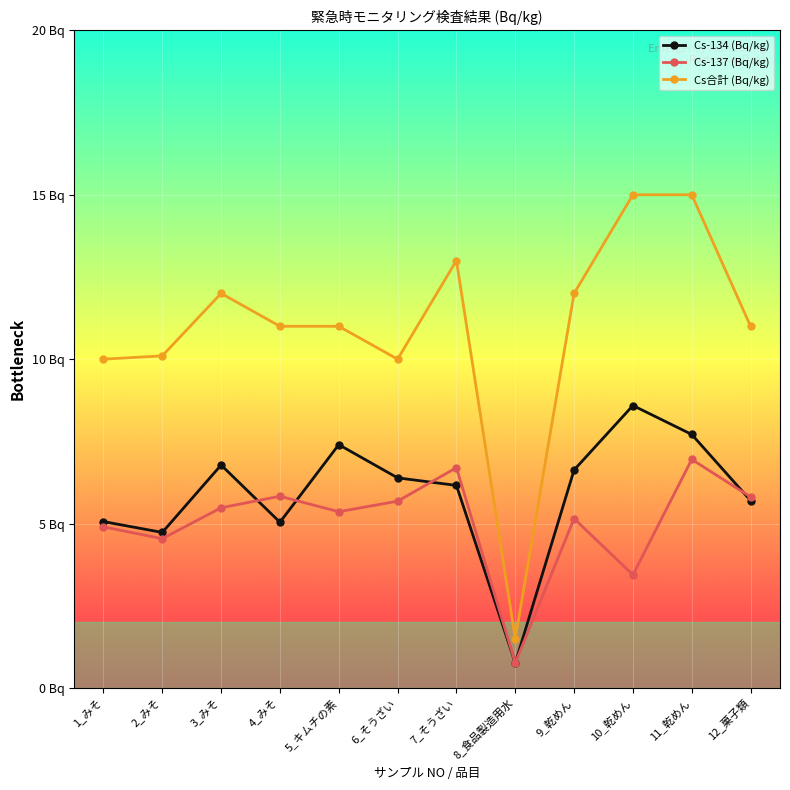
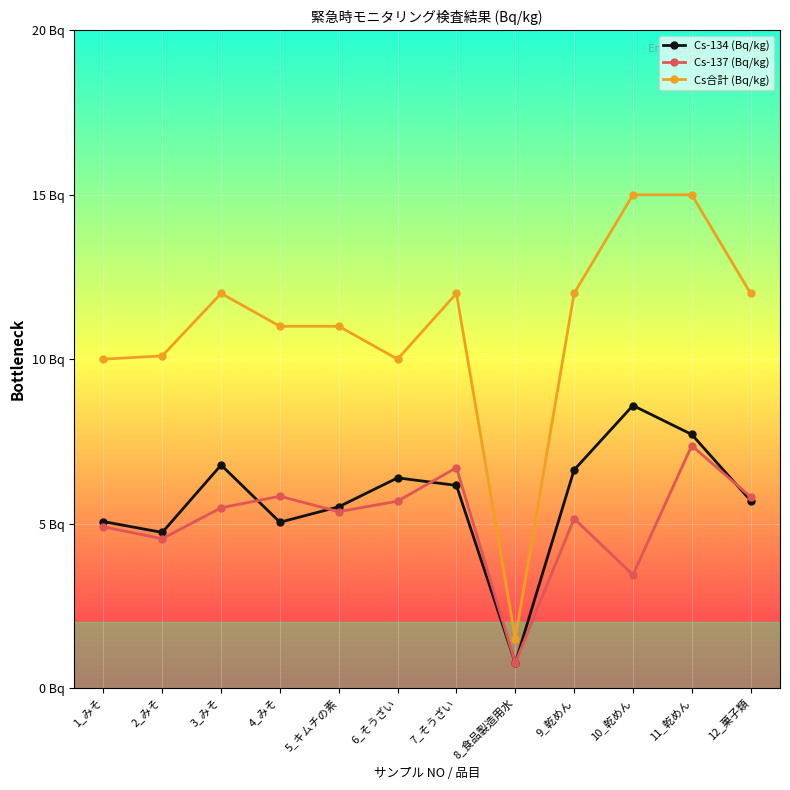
Cs-134 (Bq/kg), 5_キムチの素: 7.4 Bq -> 5.5 Bq
Cs合計 (Bq/kg), 7_そうざい: 13 Bq -> 12 Bq
Cs-137 (Bq/kg), 11_乾めん: 7.0 Bq -> 7.4 Bq
Cs合計 (Bq/kg), 12_菓子類: 11 Bq -> 12 Bq
